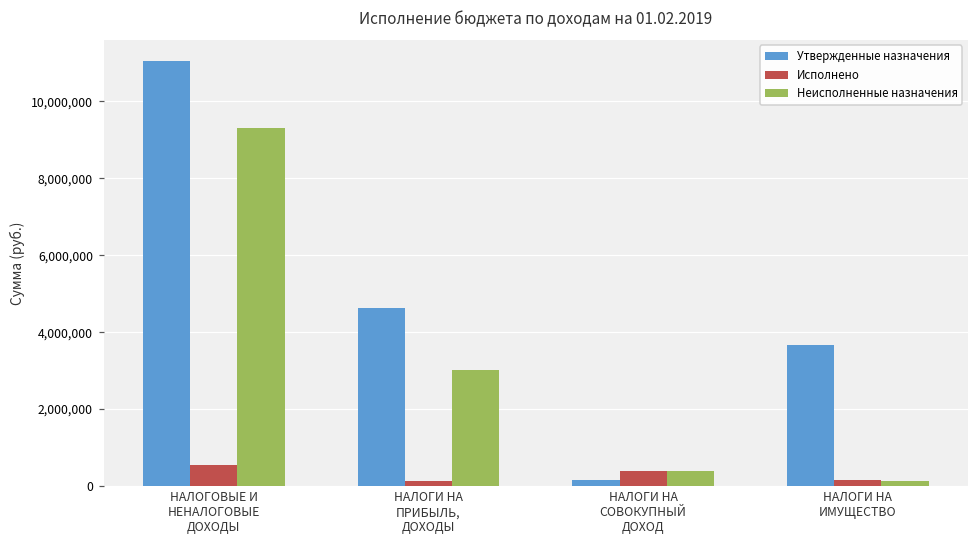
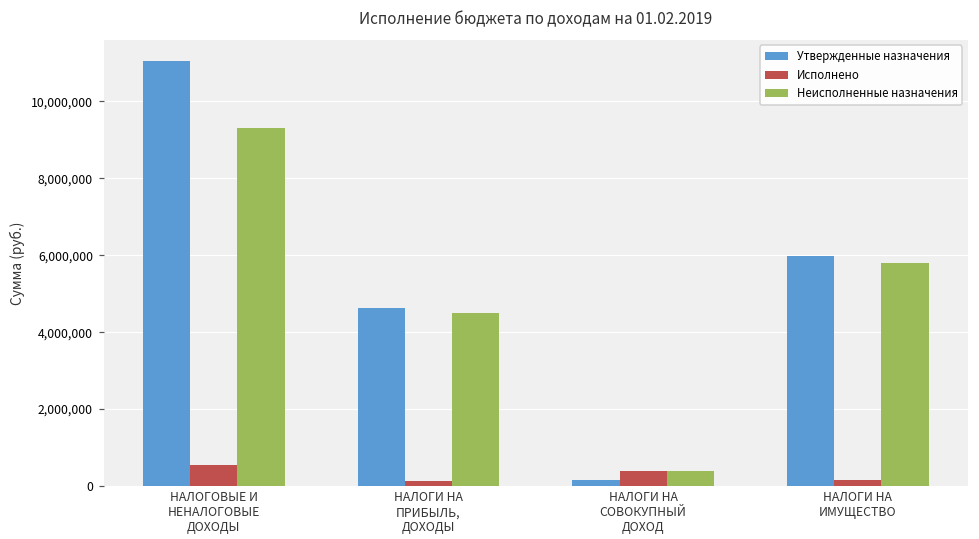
Неисполненные назначения, НАЛОГИ НА ПРИБЫЛЬ, ДОХОДЫ: 3,000,000 -> 4,500,000
Утвержденные назначения, НАЛОГИ НА ИМУЩЕСТВО: 3,700,000 -> 6,000,000
Неисполненные назначения, НАЛОГИ НА ИМУЩЕСТВО: 100,000 -> 5,800,000
